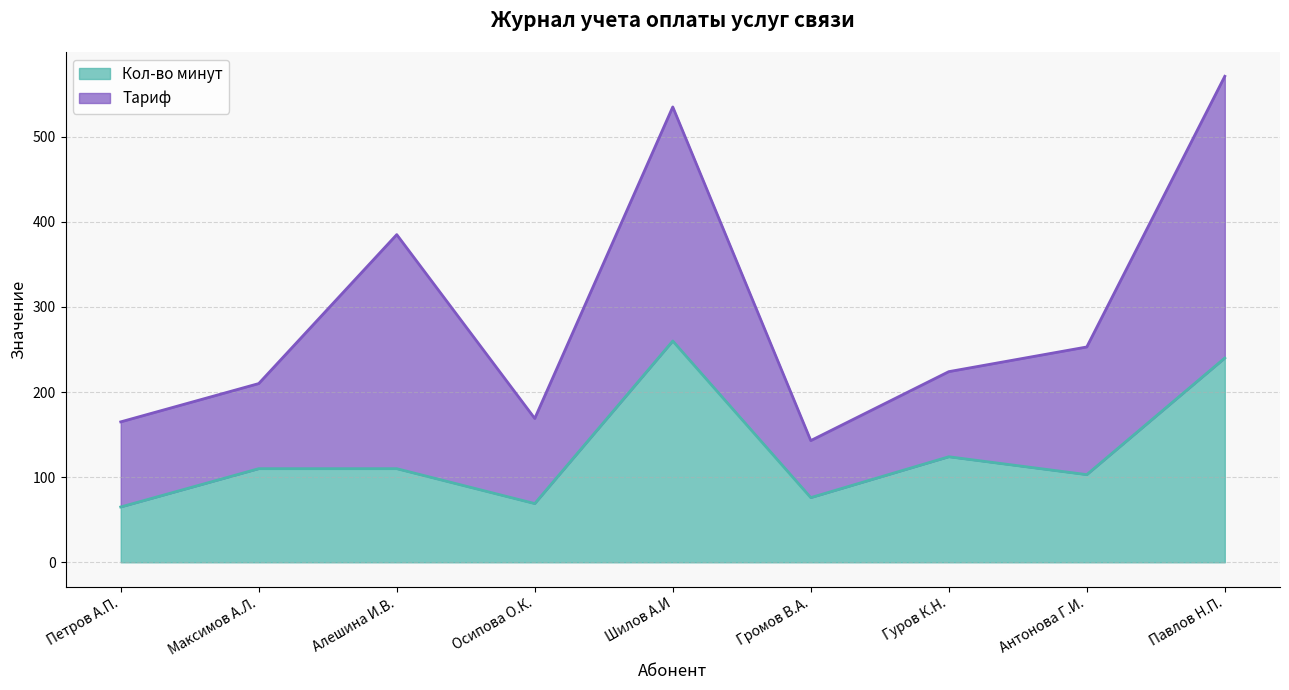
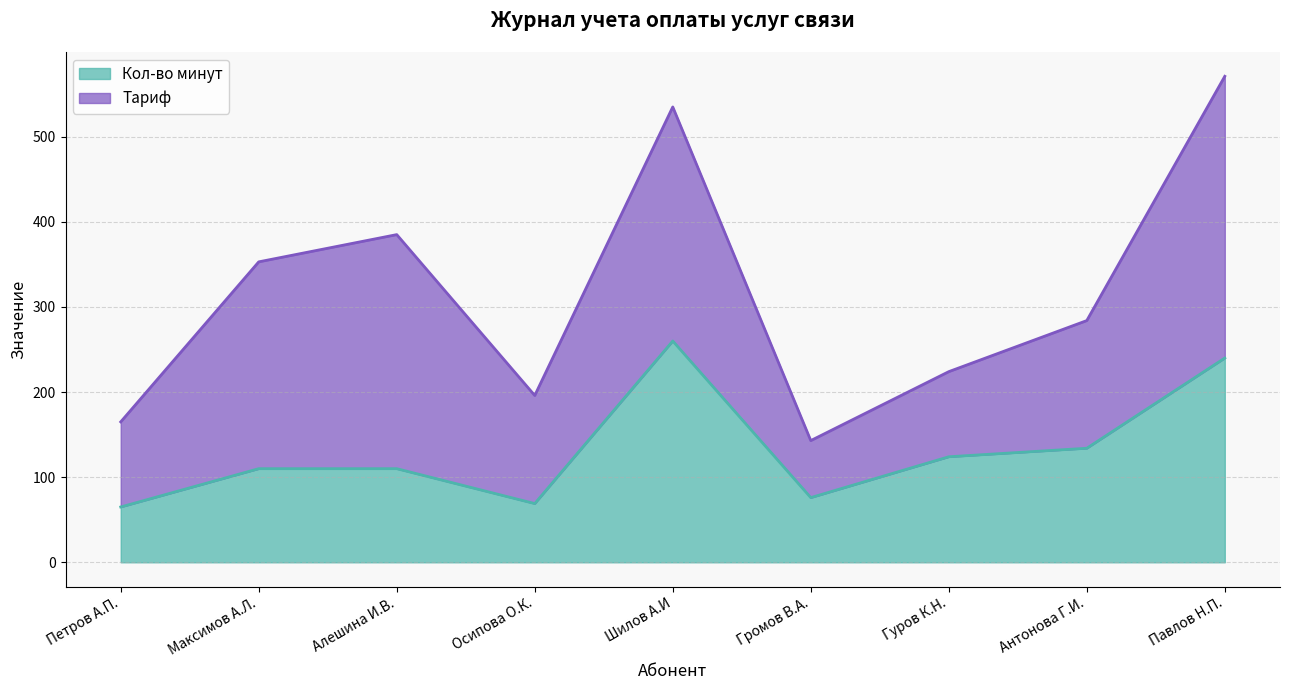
Тариф, Максимов А.Л.: 100 -> 240
Тариф, Осипова О.К.: 100 -> 130
Кол-во минут, Антонова Г.И.: 100 -> 130
